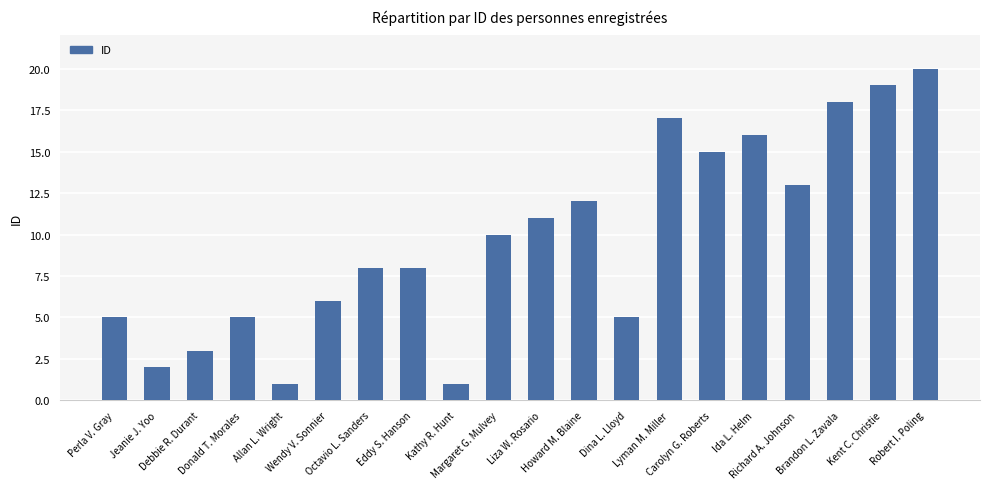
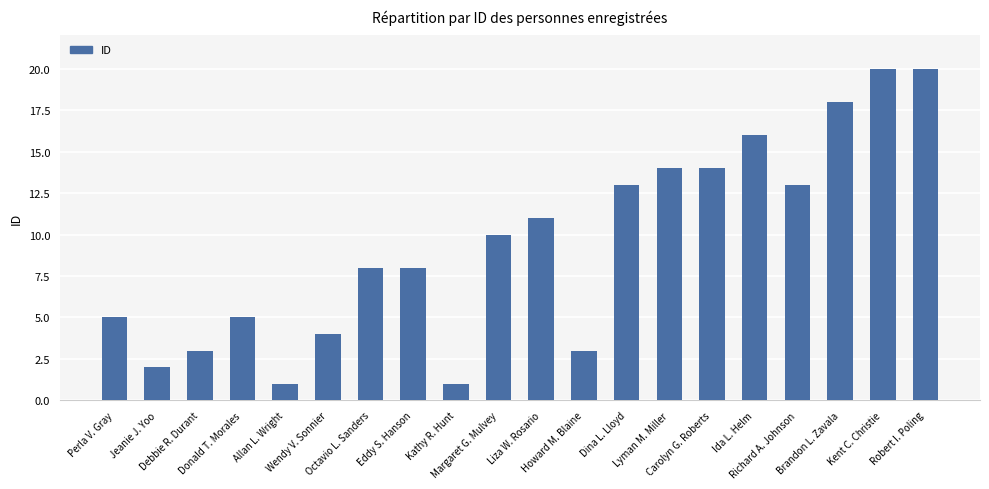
Wendy V. Sonnier: 6 -> 4
Howard M. Blaine: 12 -> 3
Dina L. Lloyd: 5 -> 13
Lyman M. Miller: 17 -> 14
Carolyn G. Roberts: 15 -> 14
Kent C. Christie: 19 -> 20
